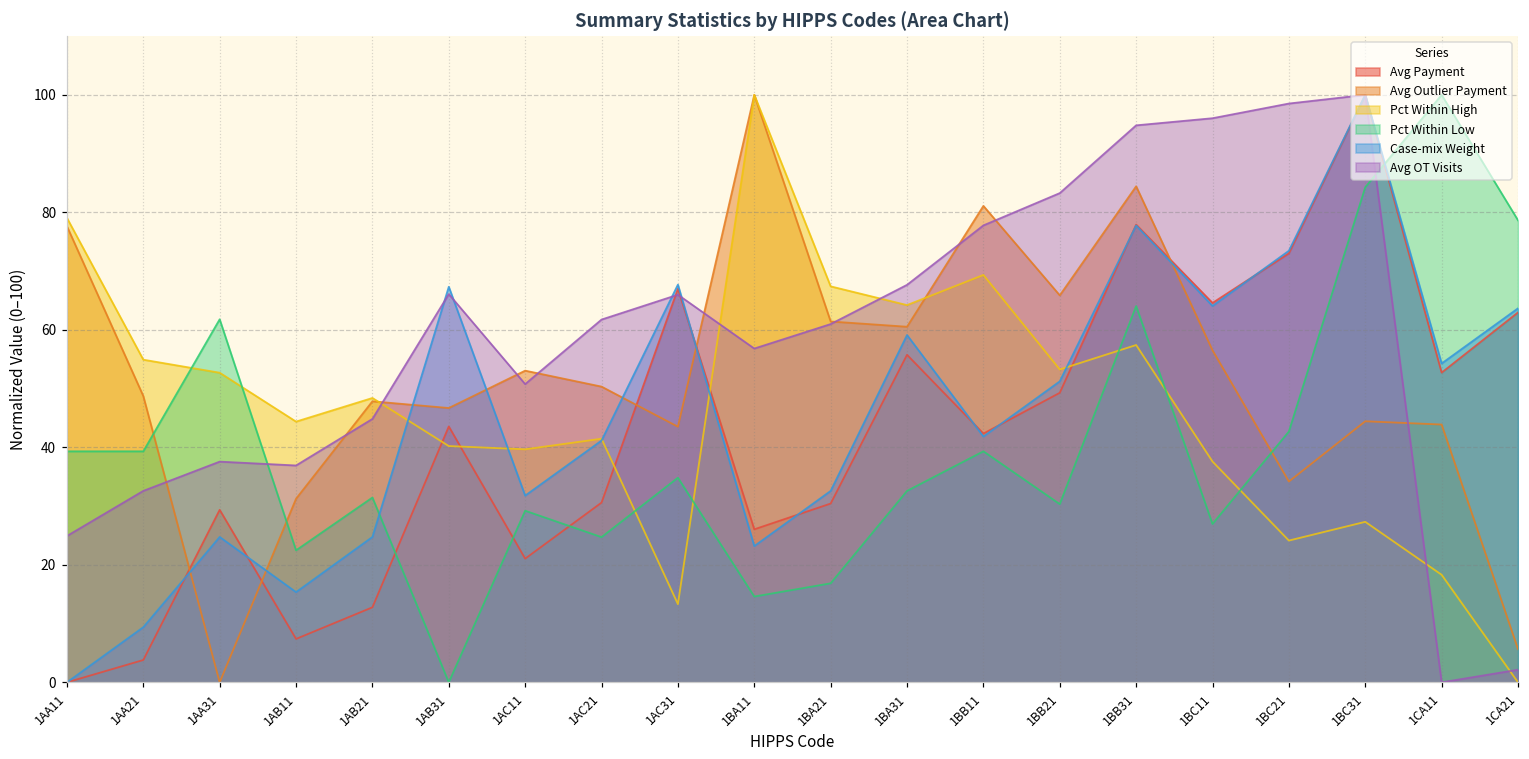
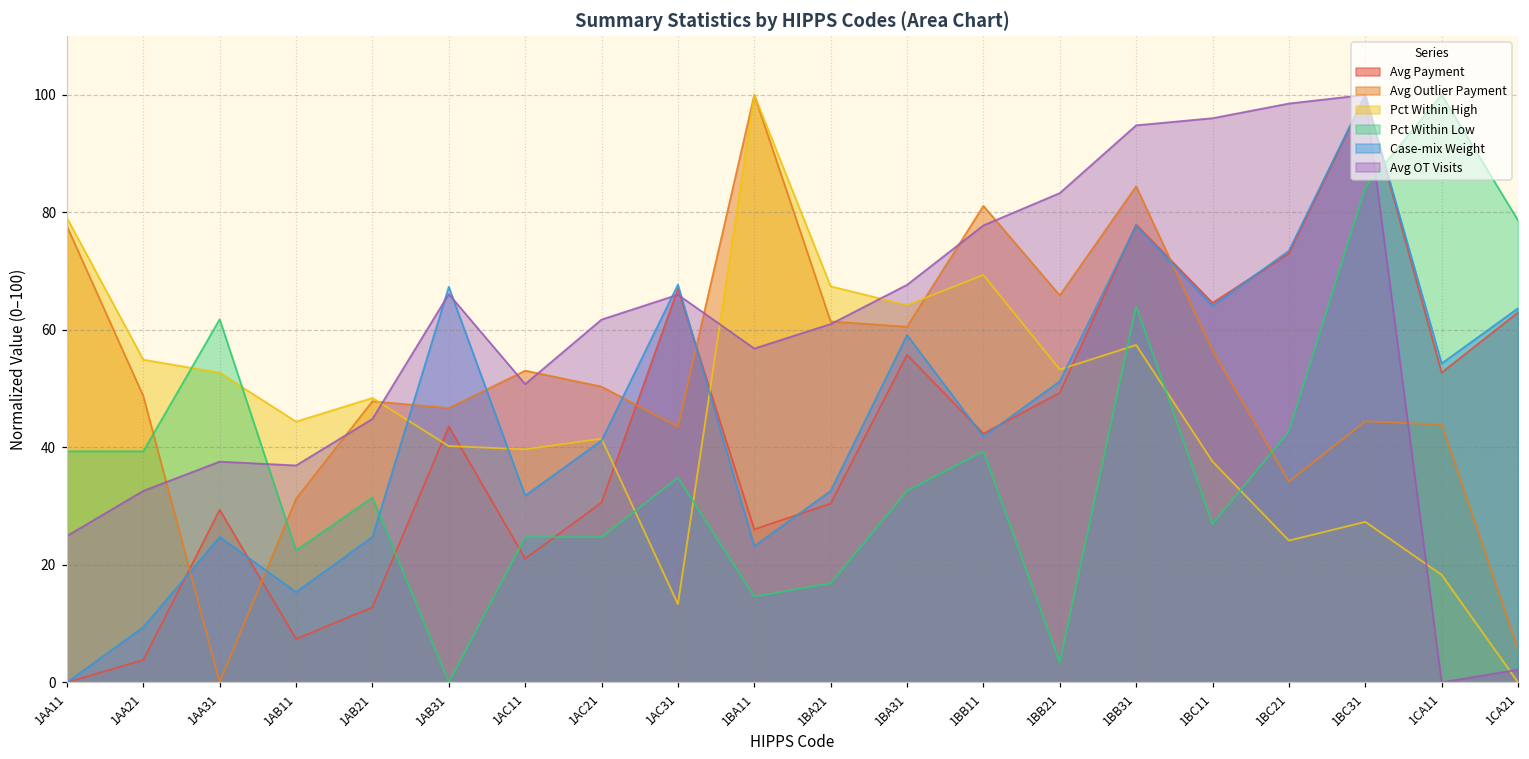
Pct Within Low, 1AC11: 29 -> 25
Pct Within Low, 1BB21: 30 -> 3
